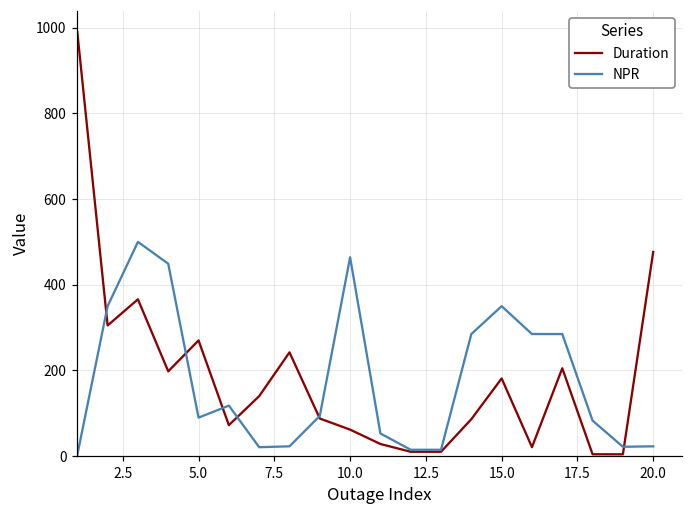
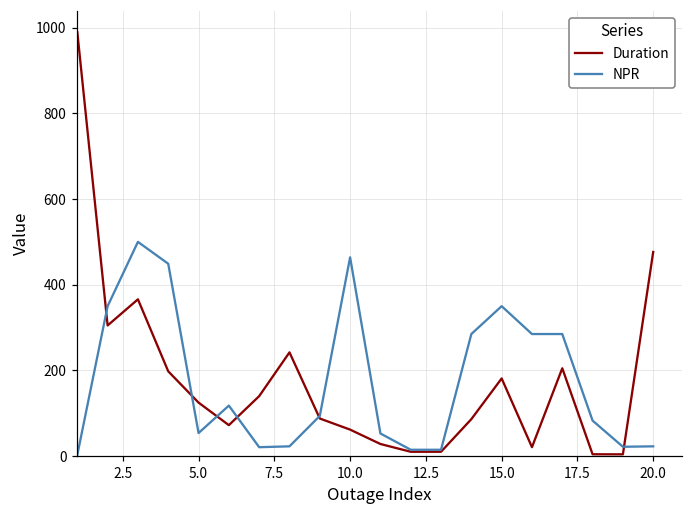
Duration, 5.0: 270 -> 130
NPR, 5.0: 90 -> 50
